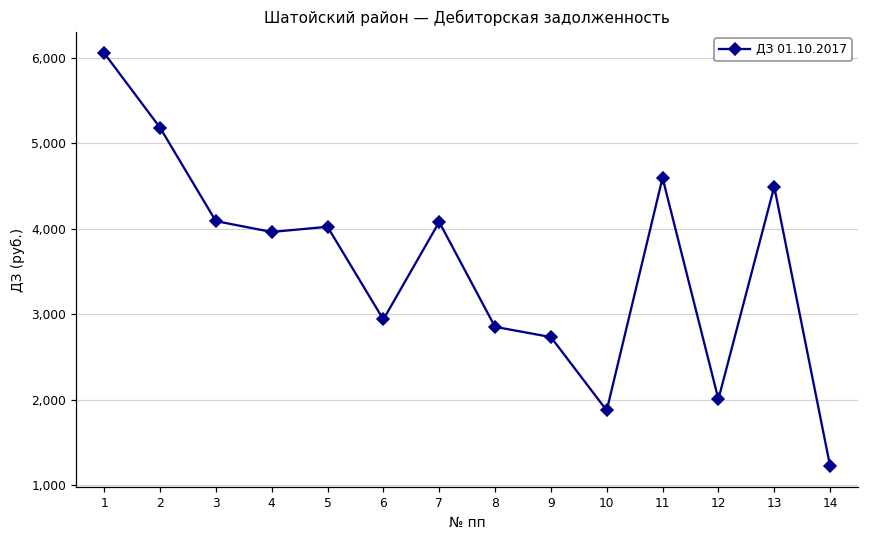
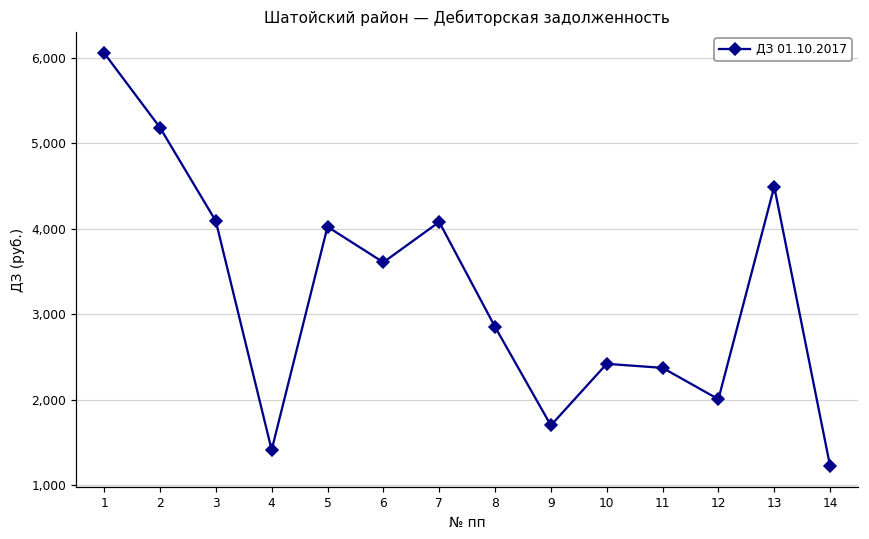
4: 4,000 -> 1,400
6: 2,900 -> 3,600
9: 2,700 -> 1,700
10: 1,900 -> 2,400
11: 4,600 -> 2,400
